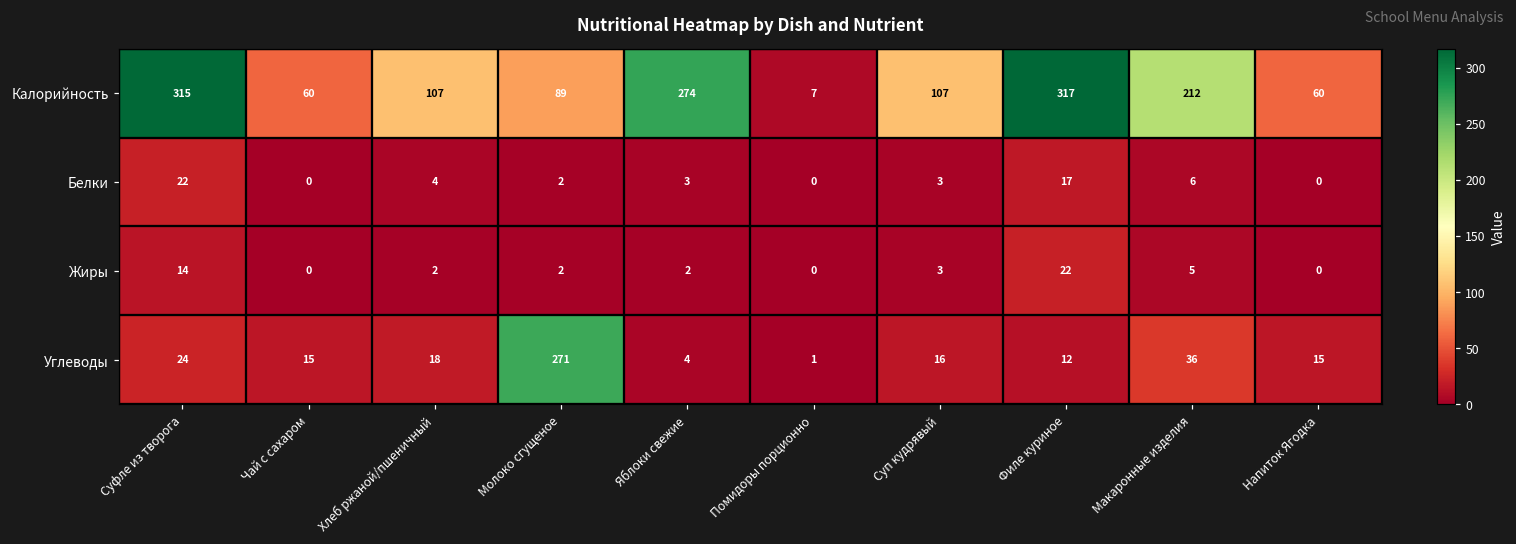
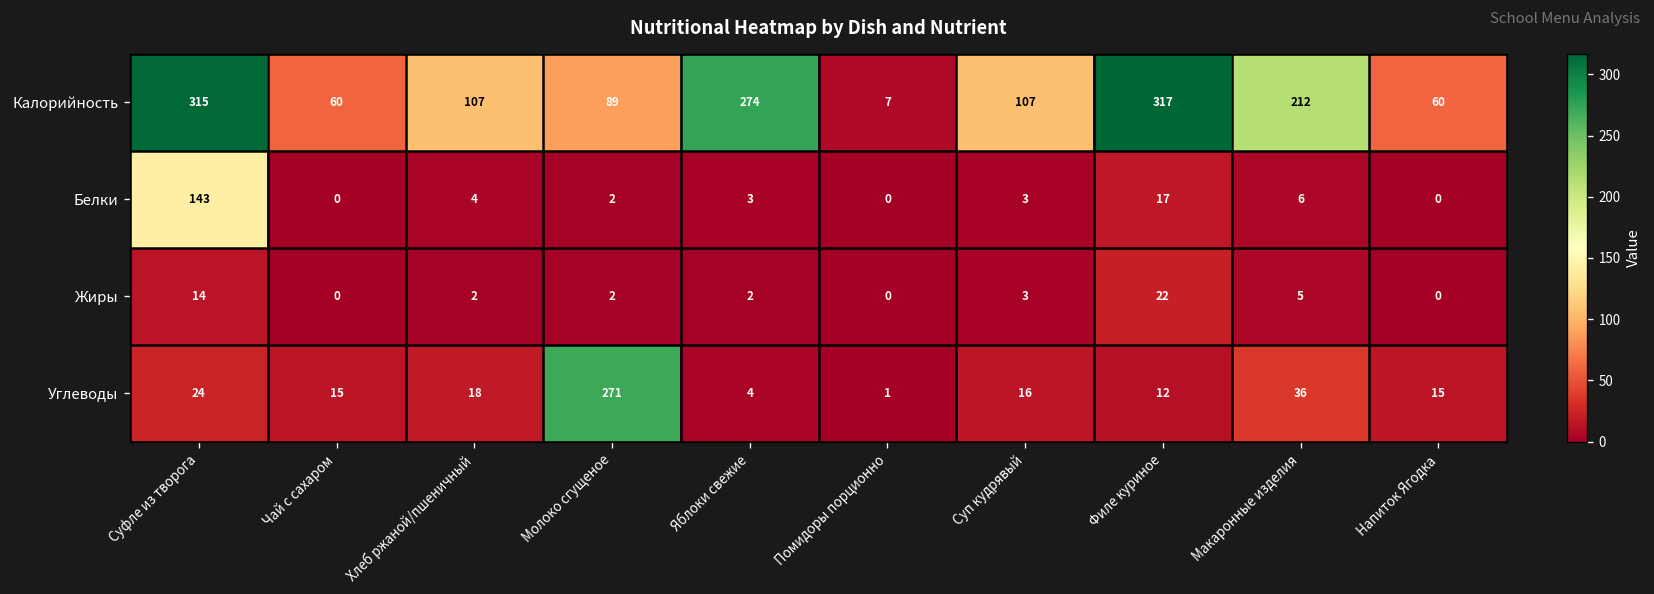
Белки, Суфле из творога: 22 -> 143
